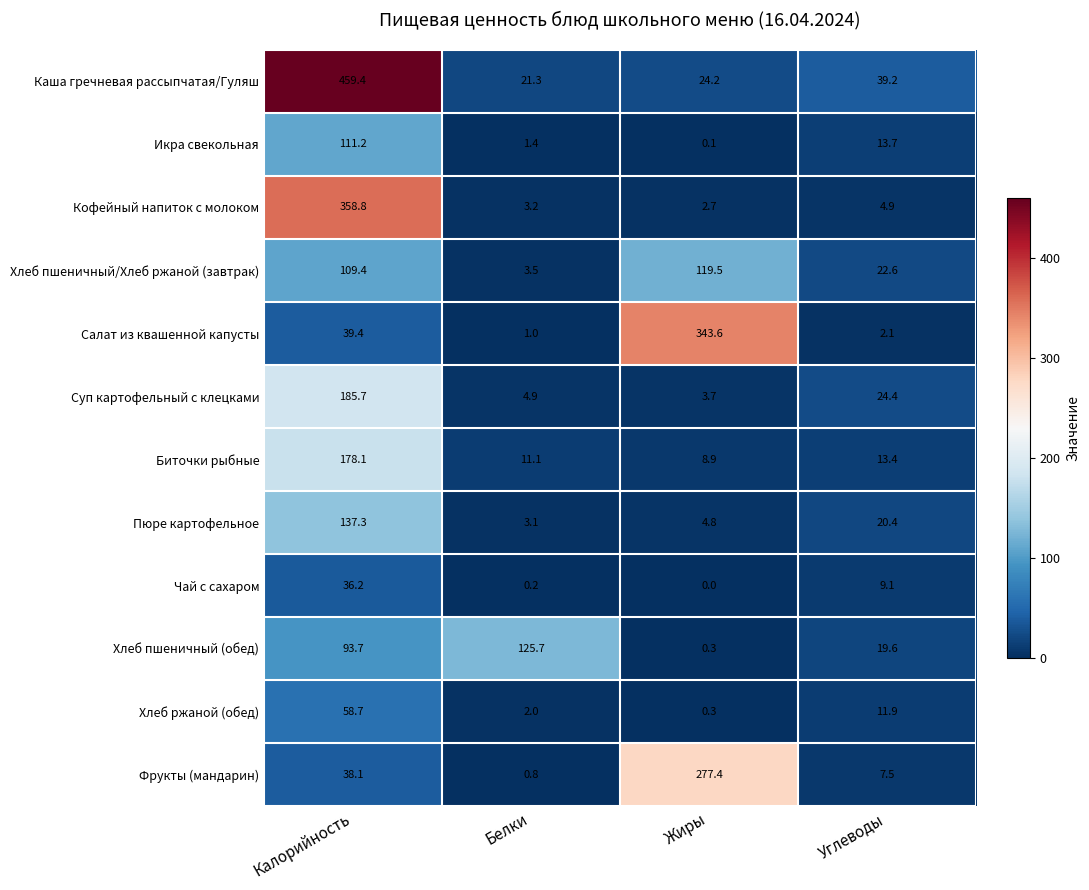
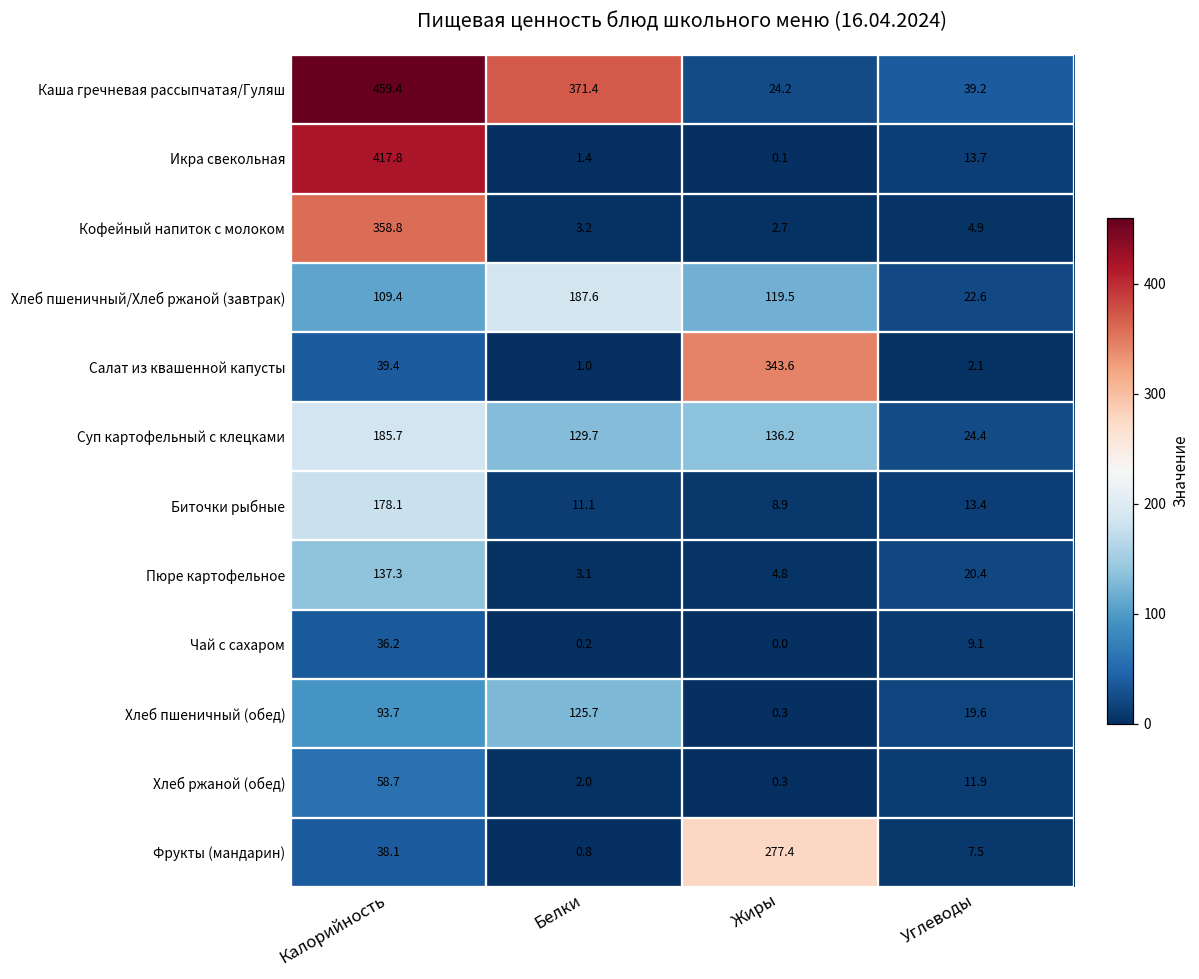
Каша гречневая рассыпчатая/Гуляш, Белки: 21.3 -> 371.4
Икра свекольная, Калорийность: 111.2 -> 417.8
Хлеб пшеничный/Хлеб ржаной (завтрак), Белки: 3.5 -> 187.6
Суп картофельный с клецками, Белки: 4.9 -> 129.7
Суп картофельный с клецками, Жиры: 3.7 -> 136.2
